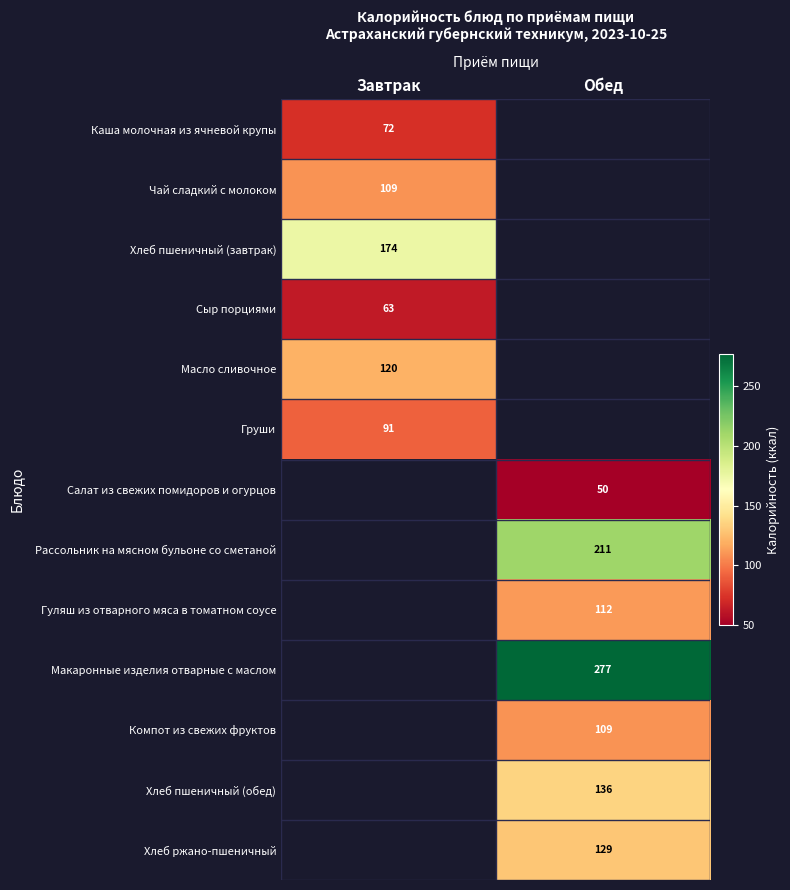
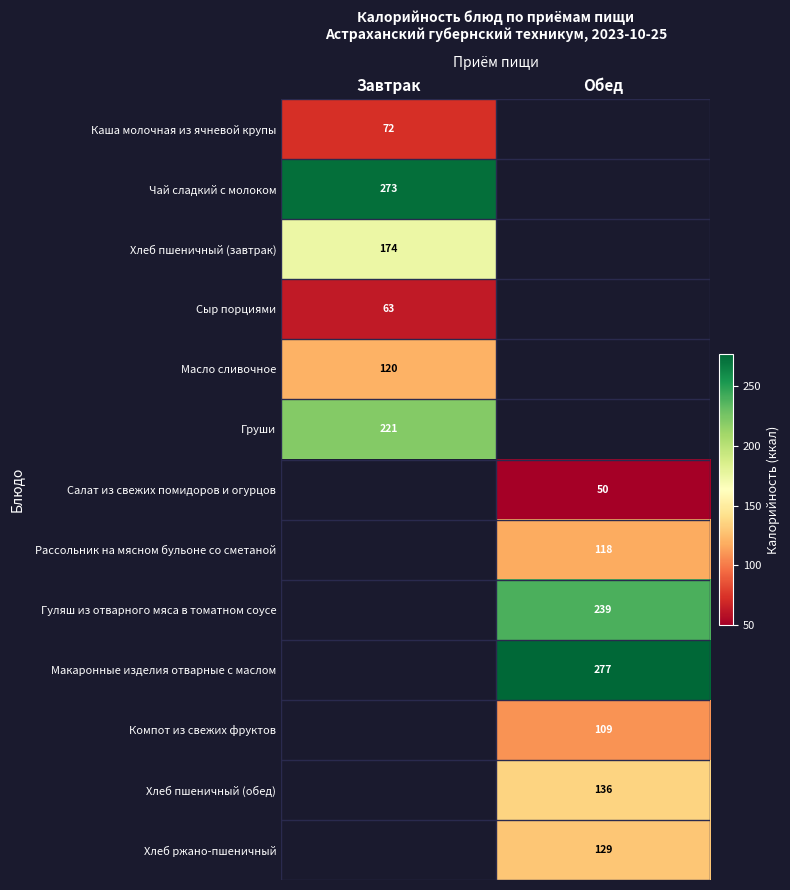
Чай сладкий с молоком, Завтрак: 109 -> 273
Груши, Завтрак: 91 -> 221
Рассольник на мясном бульоне со сметаной, Обед: 211 -> 118
Гуляш из отварного мяса в томатном соусе, Обед: 112 -> 239
